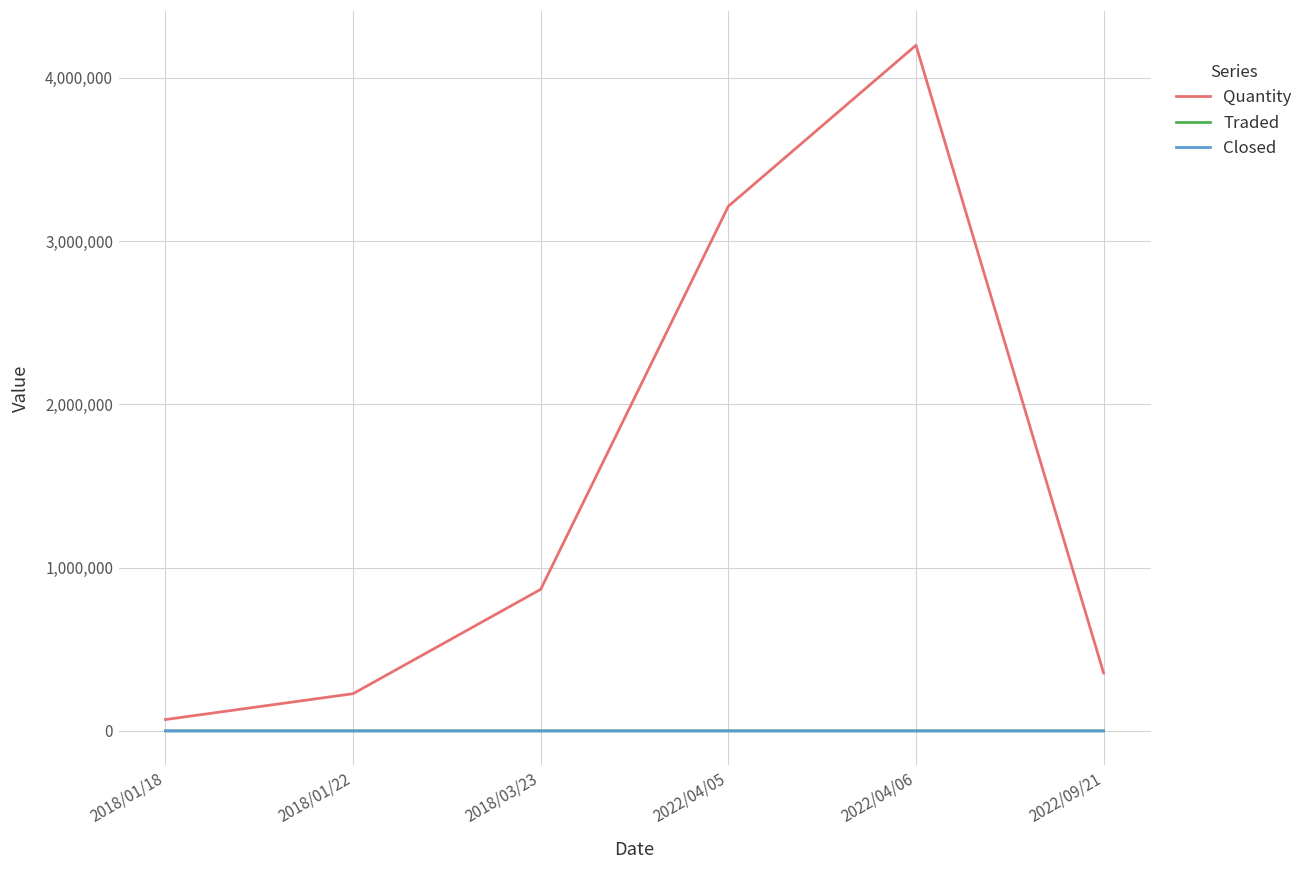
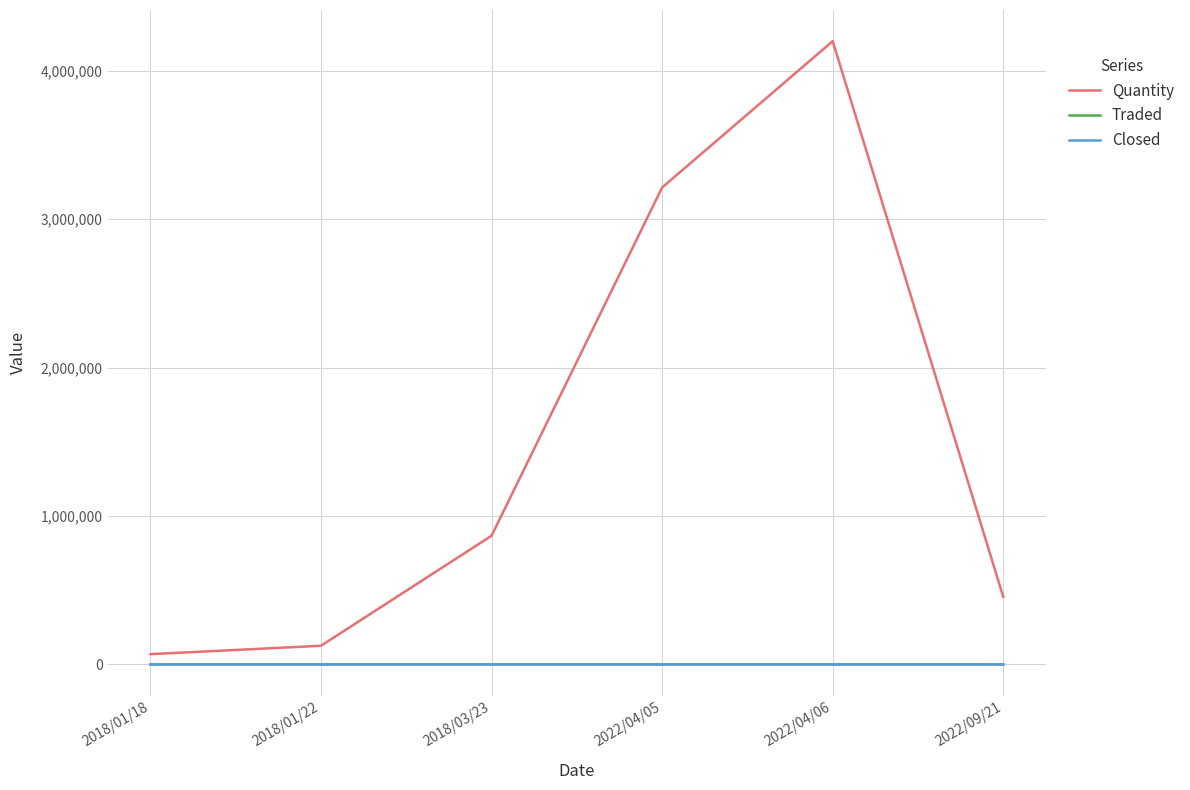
Quantity, 2018/01/22: 230,000 -> 130,000
Quantity, 2022/09/21: 350,000 -> 460,000
